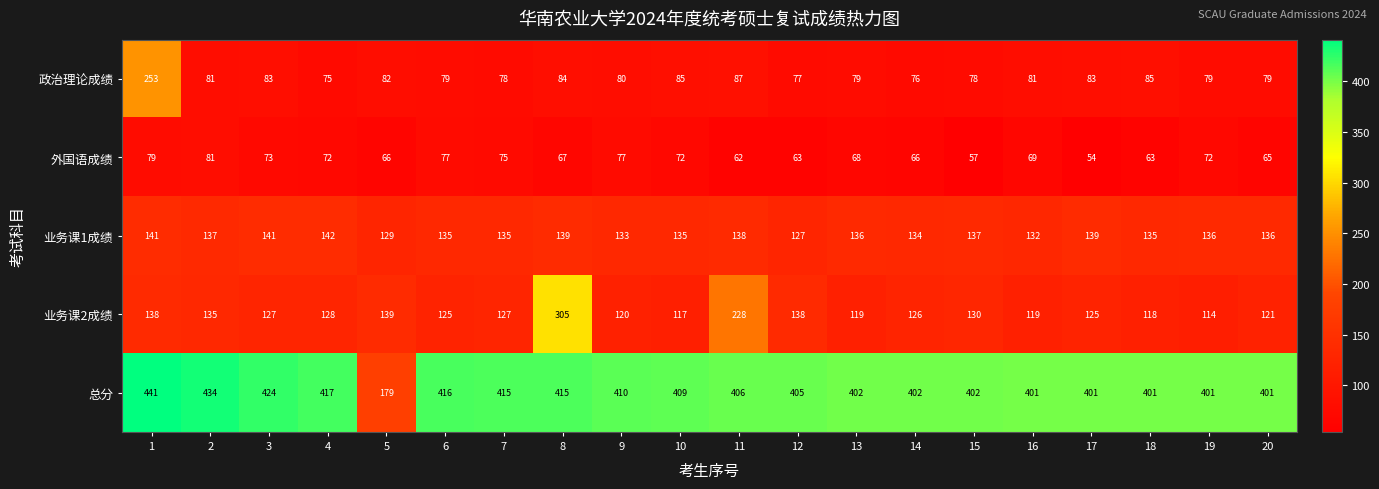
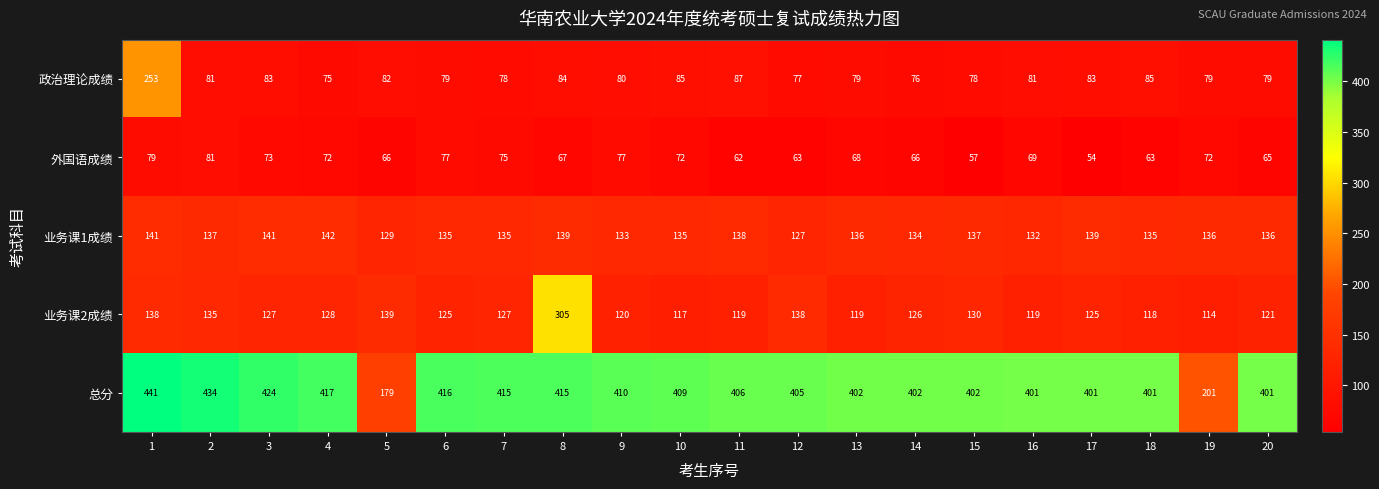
业务课2成绩, 11: 228 -> 119
总分, 19: 401 -> 201
